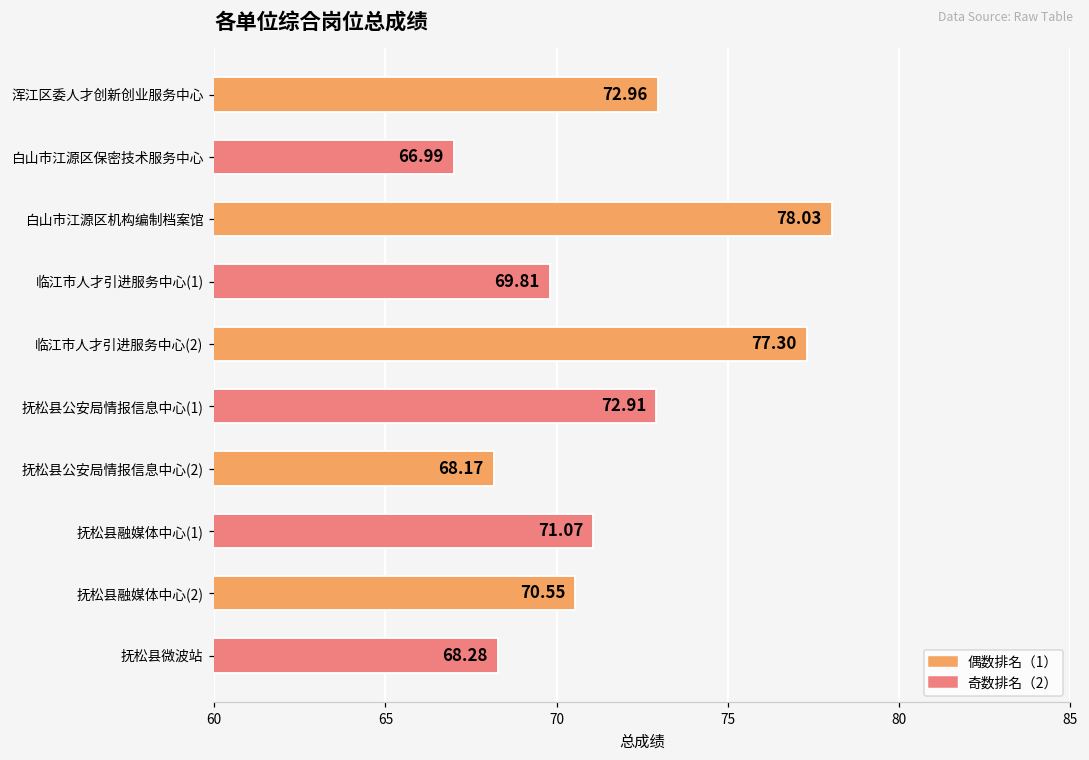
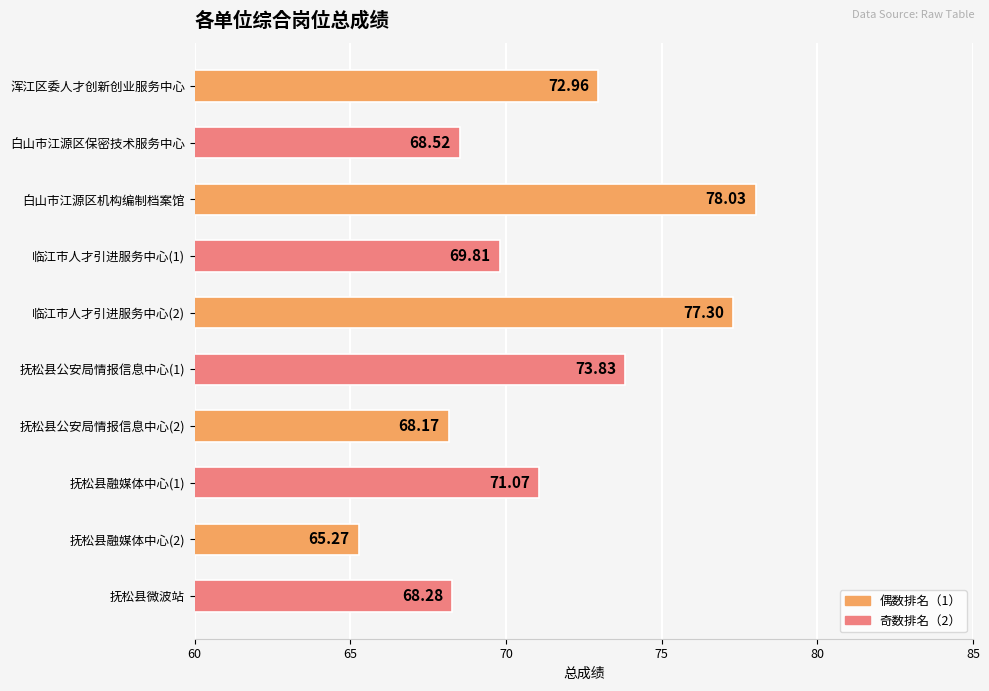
白山市江源区保密技术服务中心: 66.99 -> 68.52
抚松县公安局情报信息中心(1): 72.91 -> 73.83
抚松县融媒体中心(2): 70.55 -> 65.27
